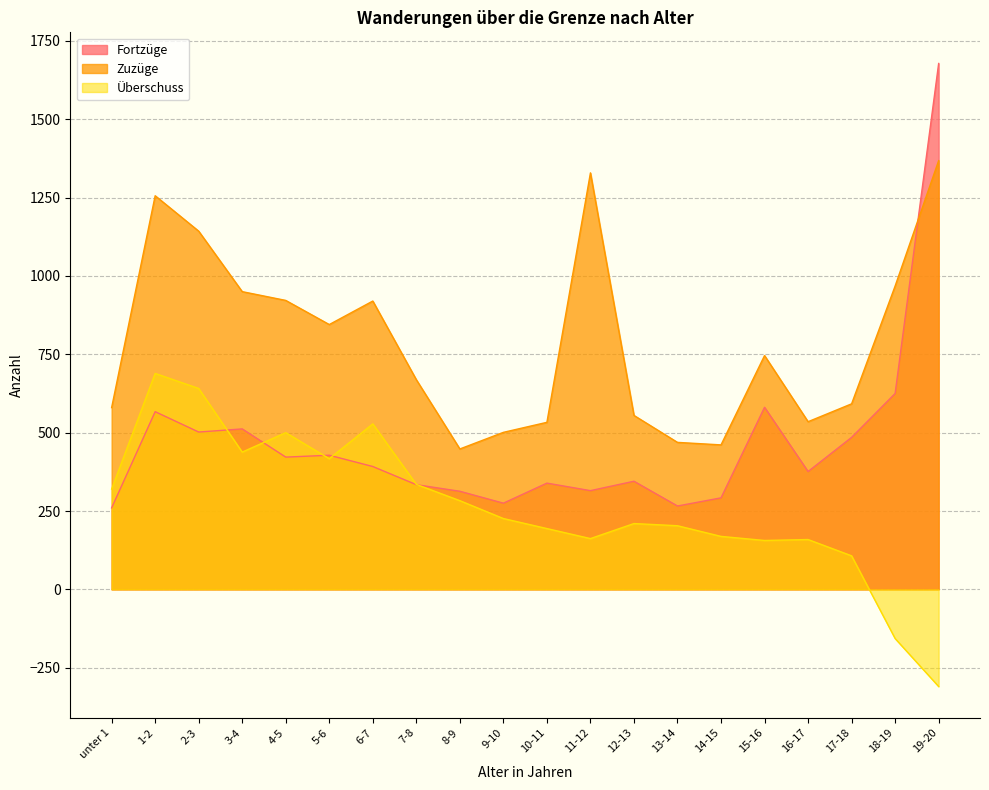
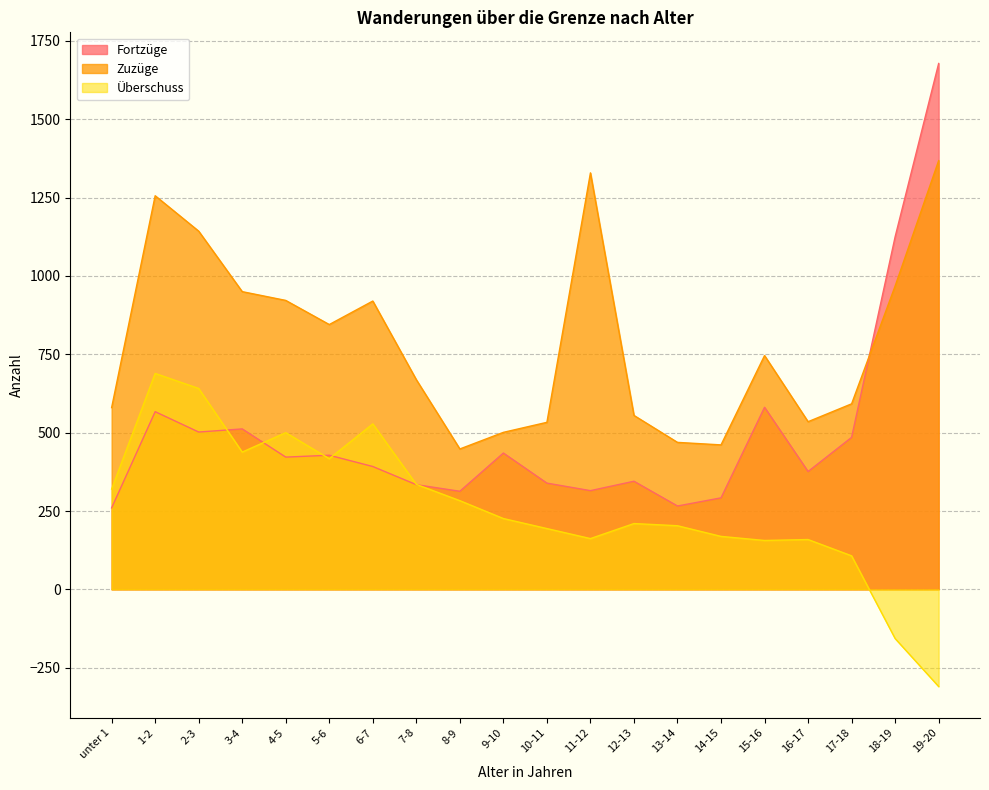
Fortzüge, 9-10: 280 -> 440
Fortzüge, 18-19: 630 -> 1130
